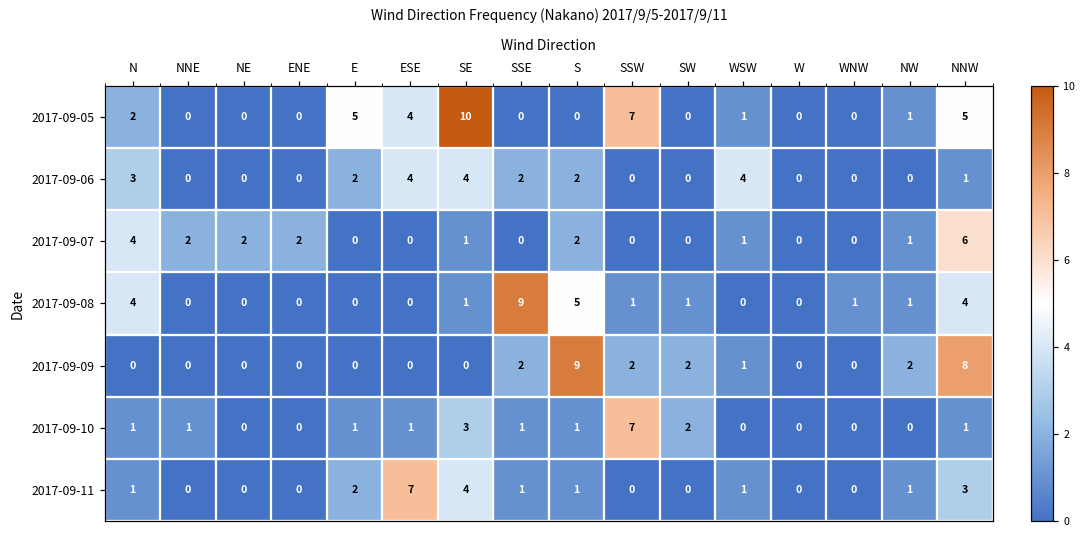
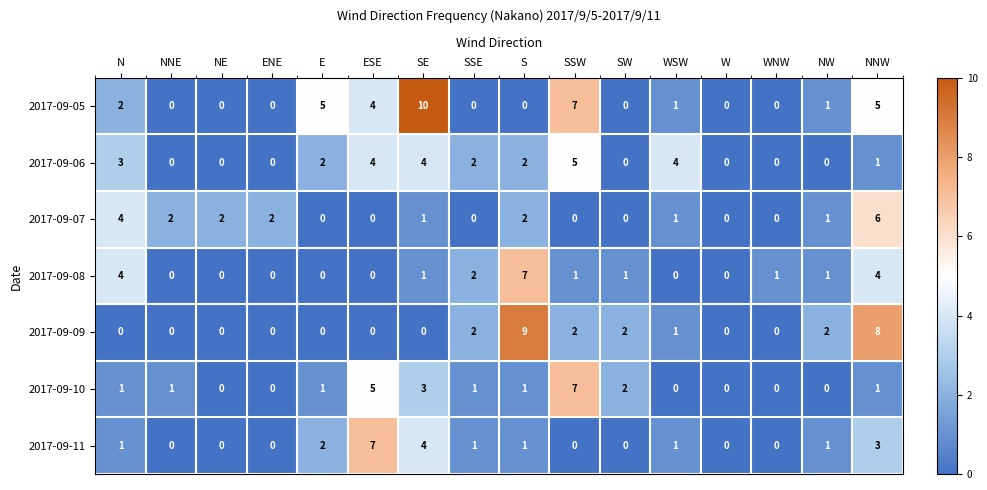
2017-09-06, SSW: 0 -> 5
2017-09-08, SSE: 9 -> 2
2017-09-08, S: 5 -> 7
2017-09-10, ESE: 1 -> 5
